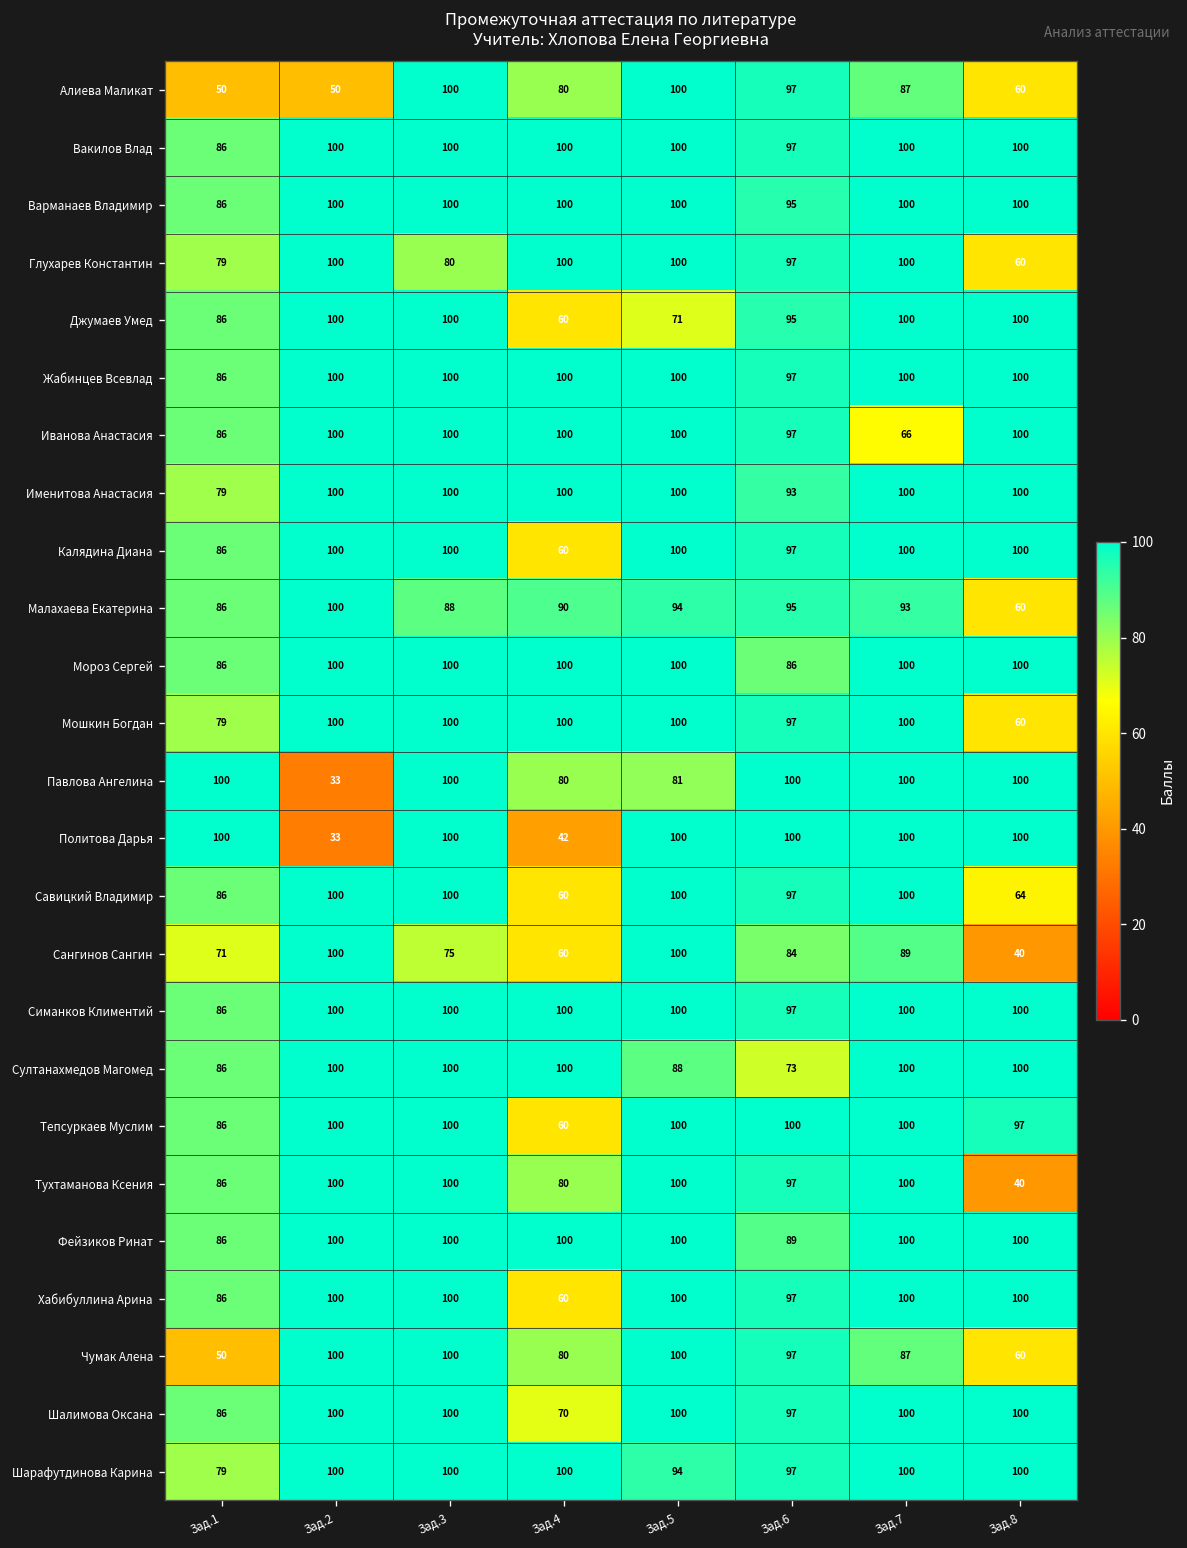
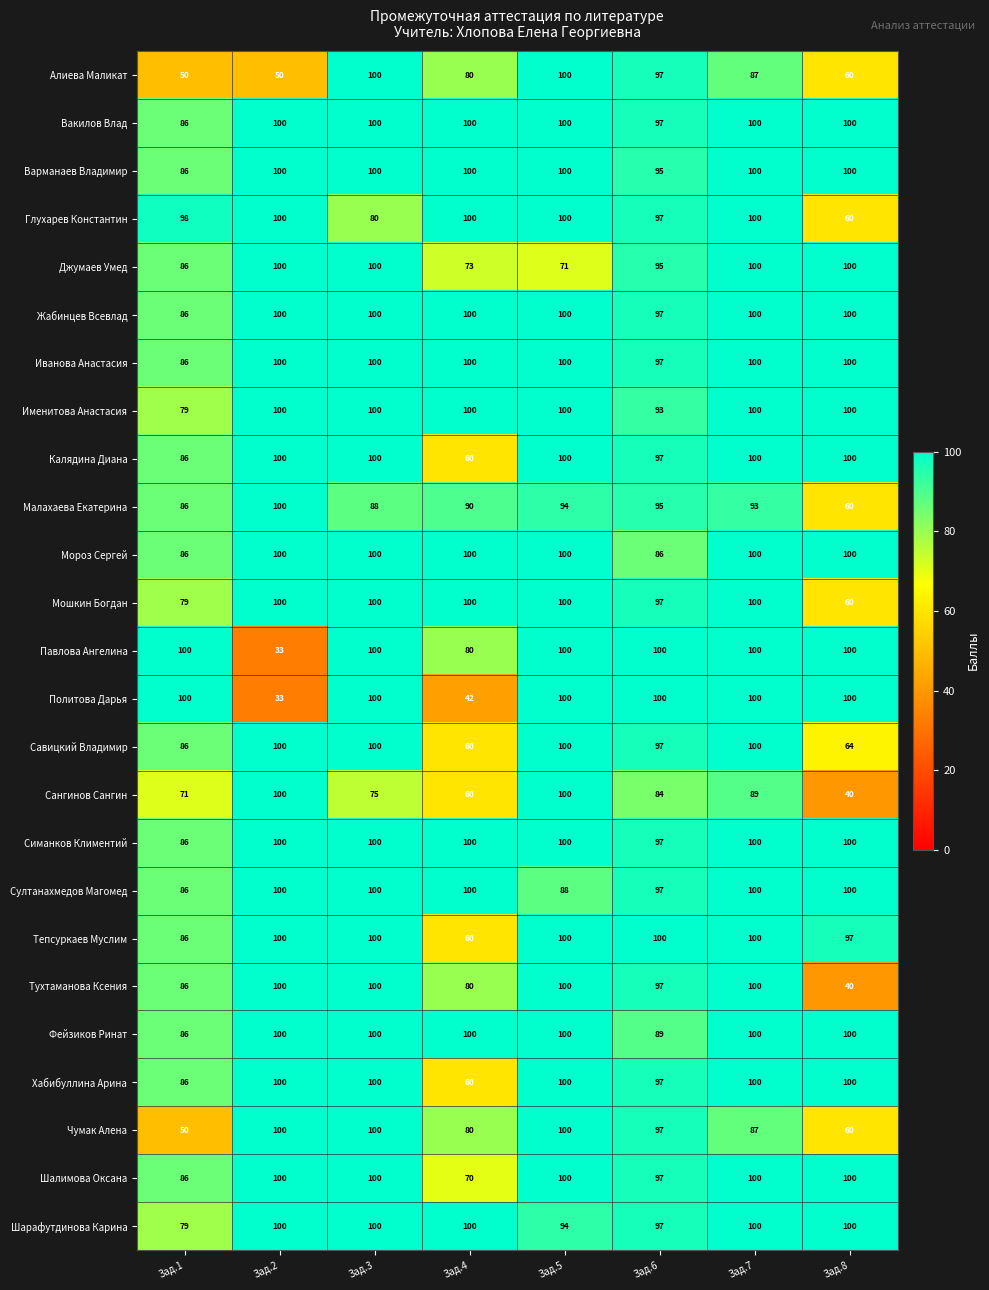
Глухарев Константин, Зад.1: 79 -> 98
Джумаев Умед, Зад.4: 60 -> 73
Иванова Анастасия, Зад.7: 66 -> 100
Павлова Ангелина, Зад.5: 81 -> 100
Султанахмедов Магомед, Зад.6: 73 -> 97
